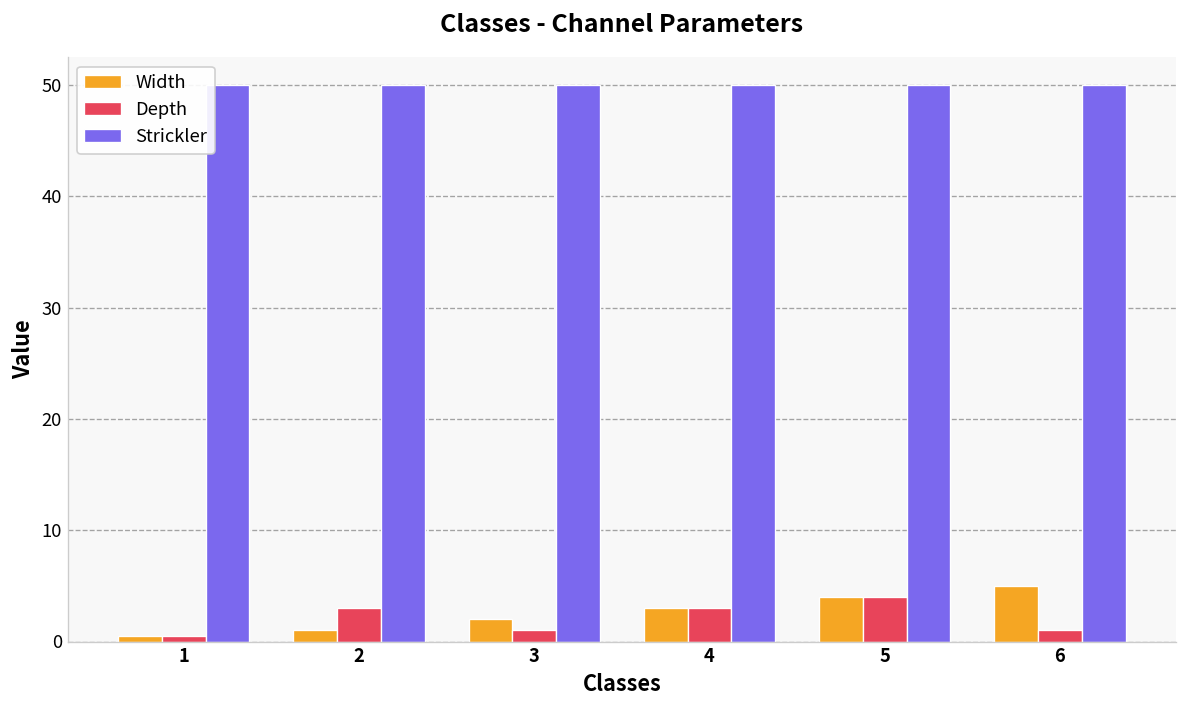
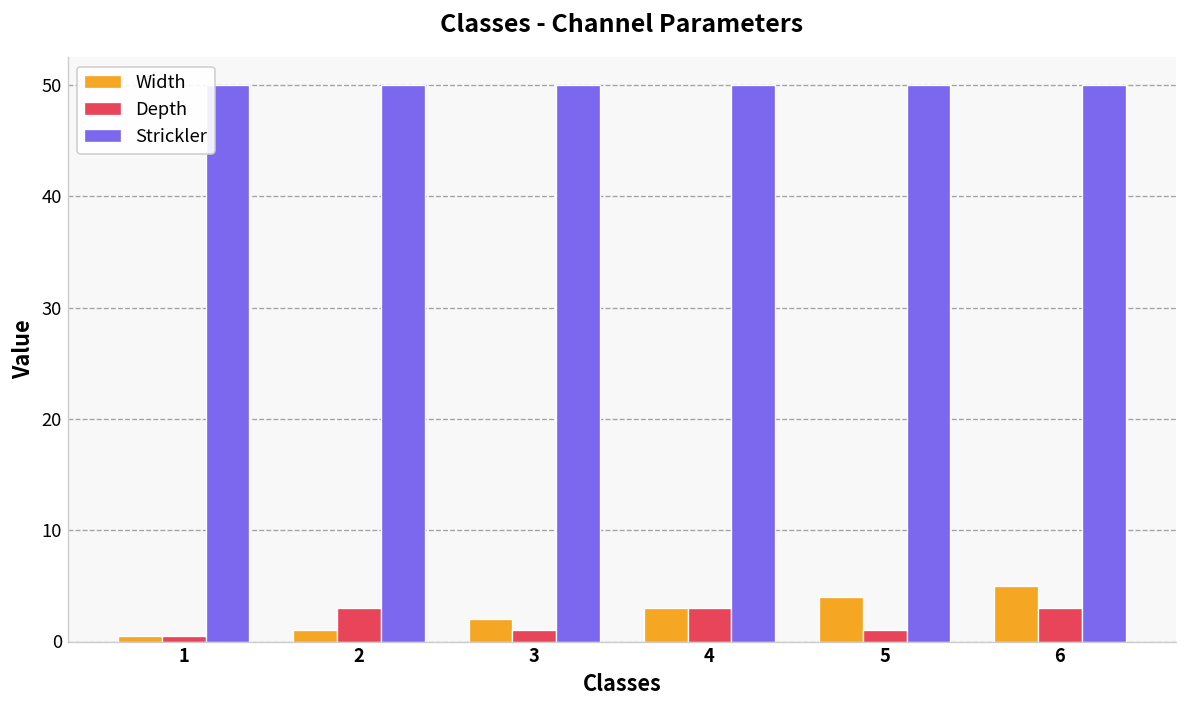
Depth, 5: 4 -> 1
Depth, 6: 1 -> 3
